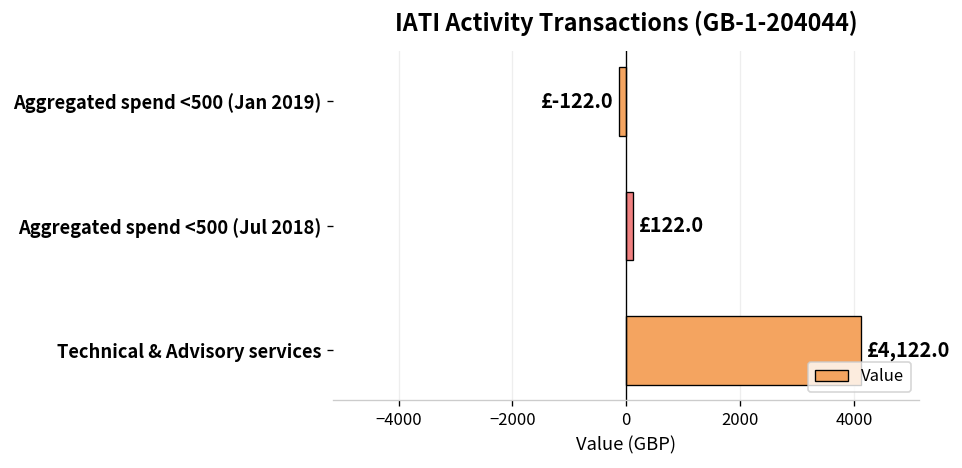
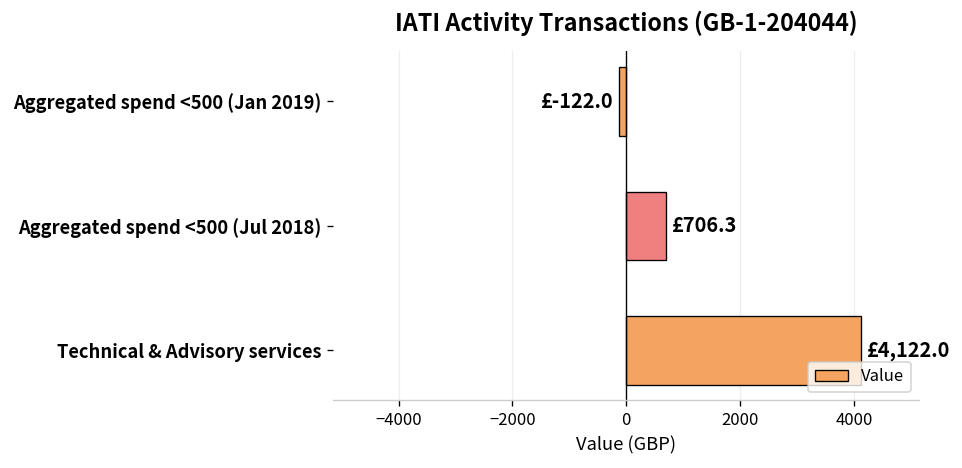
Aggregated spend <500 (Jul 2018): £122.0 -> £706.3
